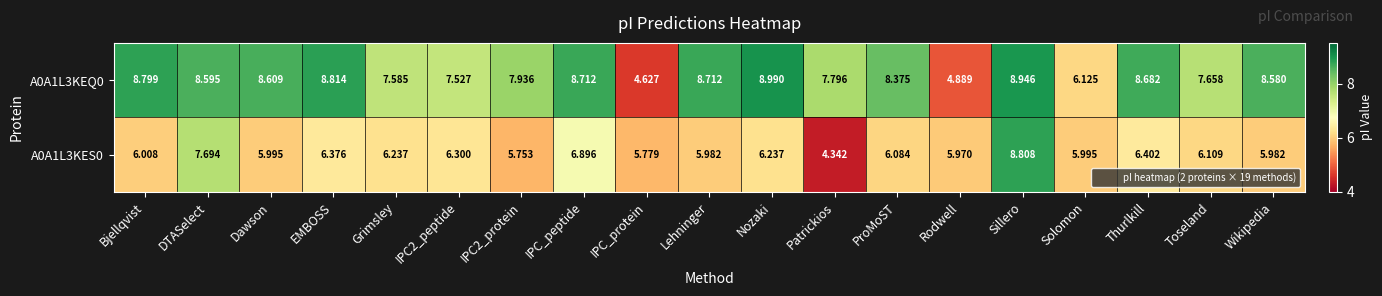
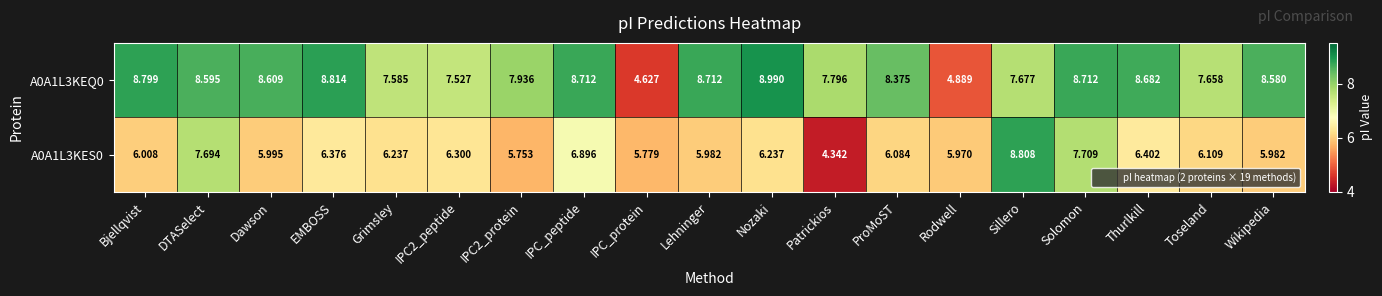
A0A1L3KEQ0, Sillero: 8.946 -> 7.677
A0A1L3KEQ0, Solomon: 6.125 -> 8.712
A0A1L3KES0, Solomon: 5.995 -> 7.709
